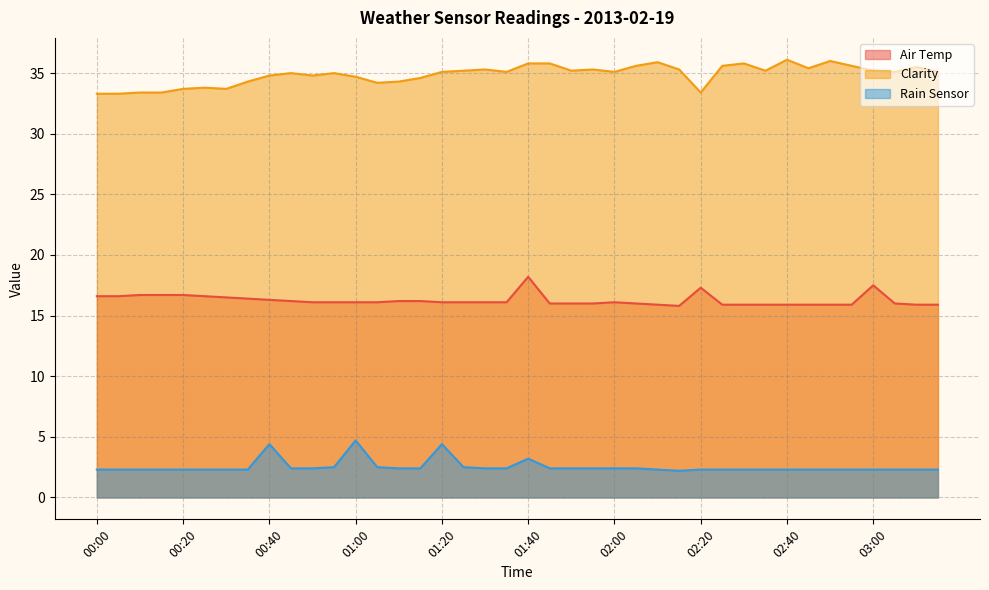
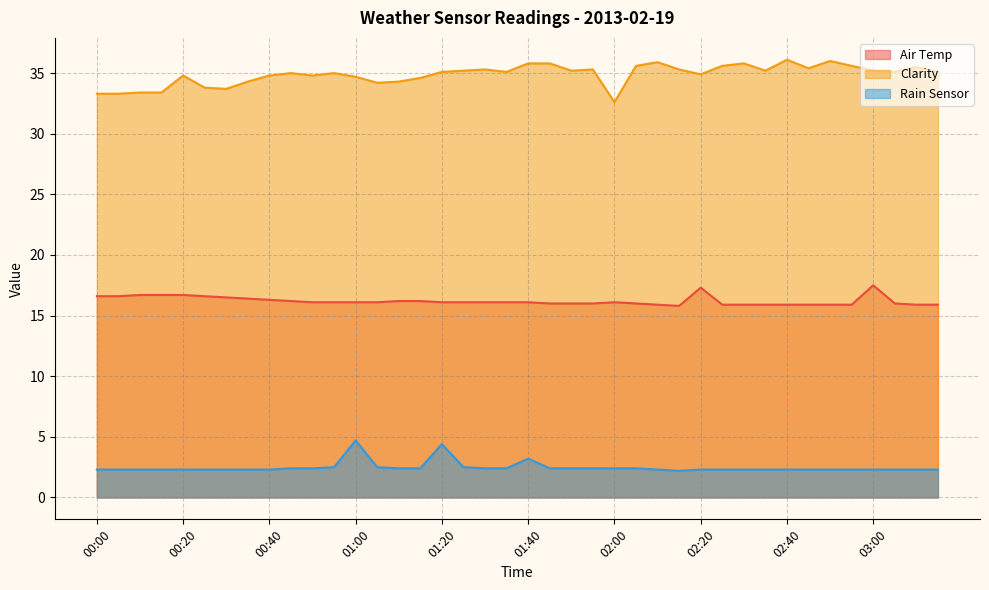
Clarity, 00:20: 33.7 -> 34.8
Rain Sensor, 00:40: 4.4 -> 2.3
Air Temp, 01:40: 18.2 -> 16.1
Clarity, 02:00: 35.1 -> 32.6
Clarity, 02:20: 33.4 -> 34.9
